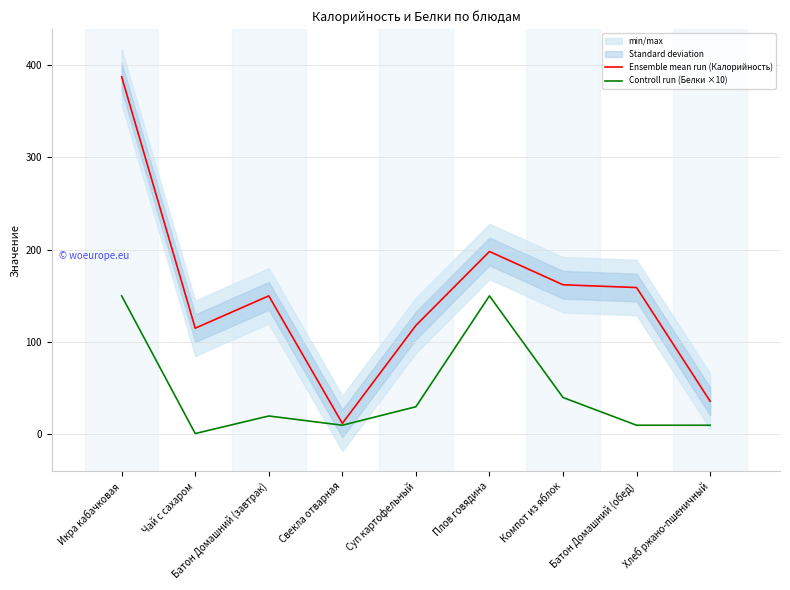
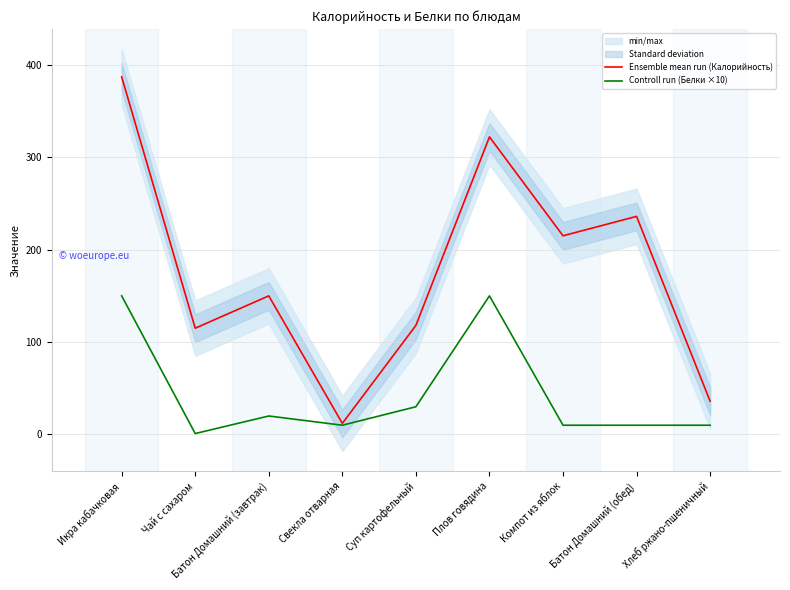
Ensemble mean run (Калорийность), Плов говядина: 200 -> 320
Ensemble mean run (Калорийность), Компот из яблок: 160 -> 220
Controll run (Белки ×10), Компот из яблок: 40 -> 10
Ensemble mean run (Калорийность), Батон Домашний (обед): 160 -> 240
